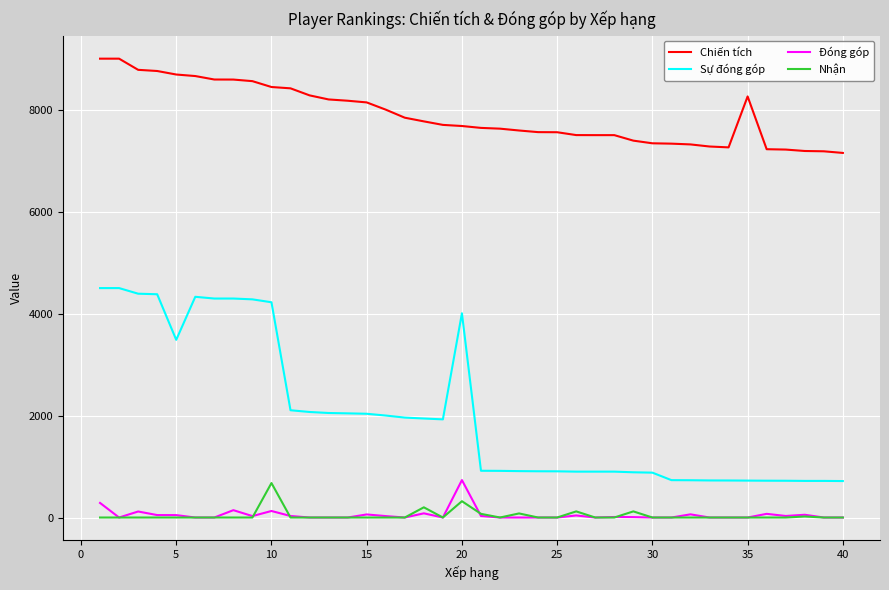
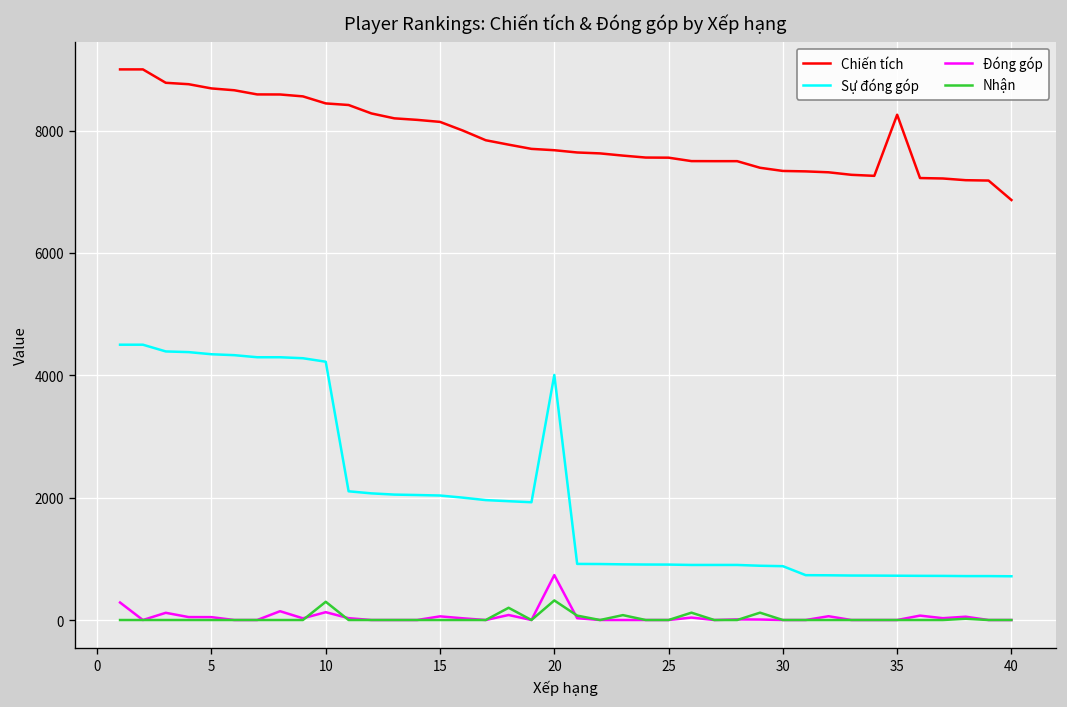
Sự đóng góp, 5: 3500 -> 4300
Nhận, 10: 700 -> 300
Chiến tích, 40: 7200 -> 6900
